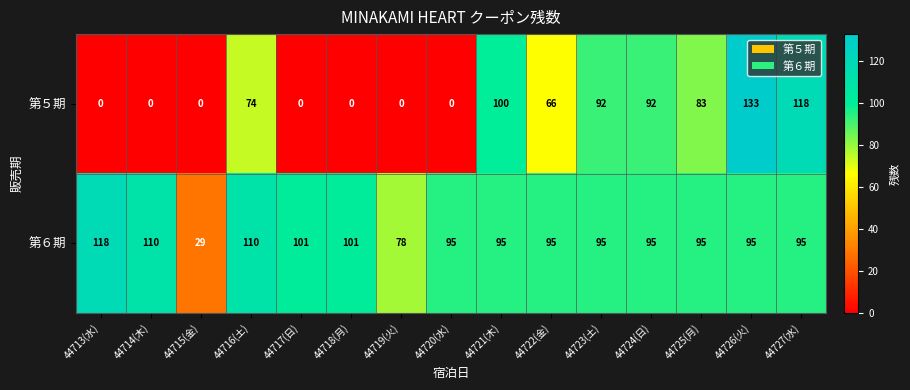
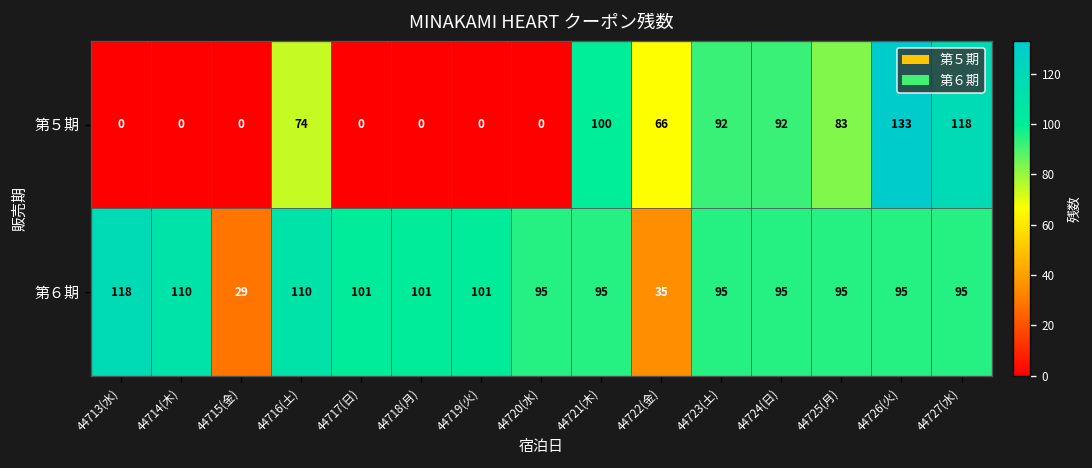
第６期, 44719(火): 78 -> 101
第６期, 44722(金): 95 -> 35
